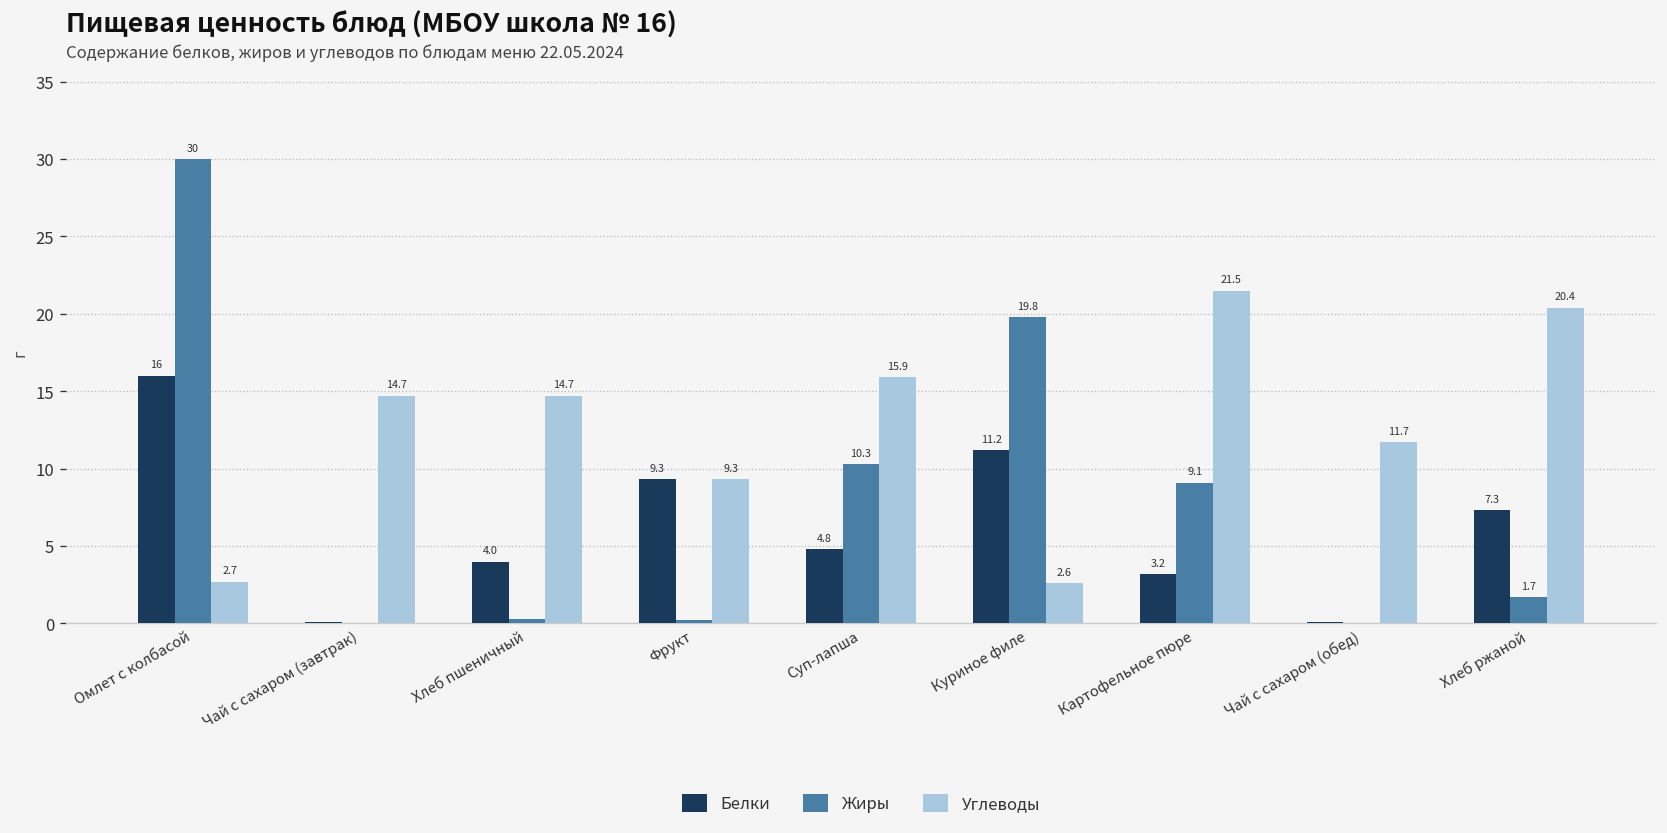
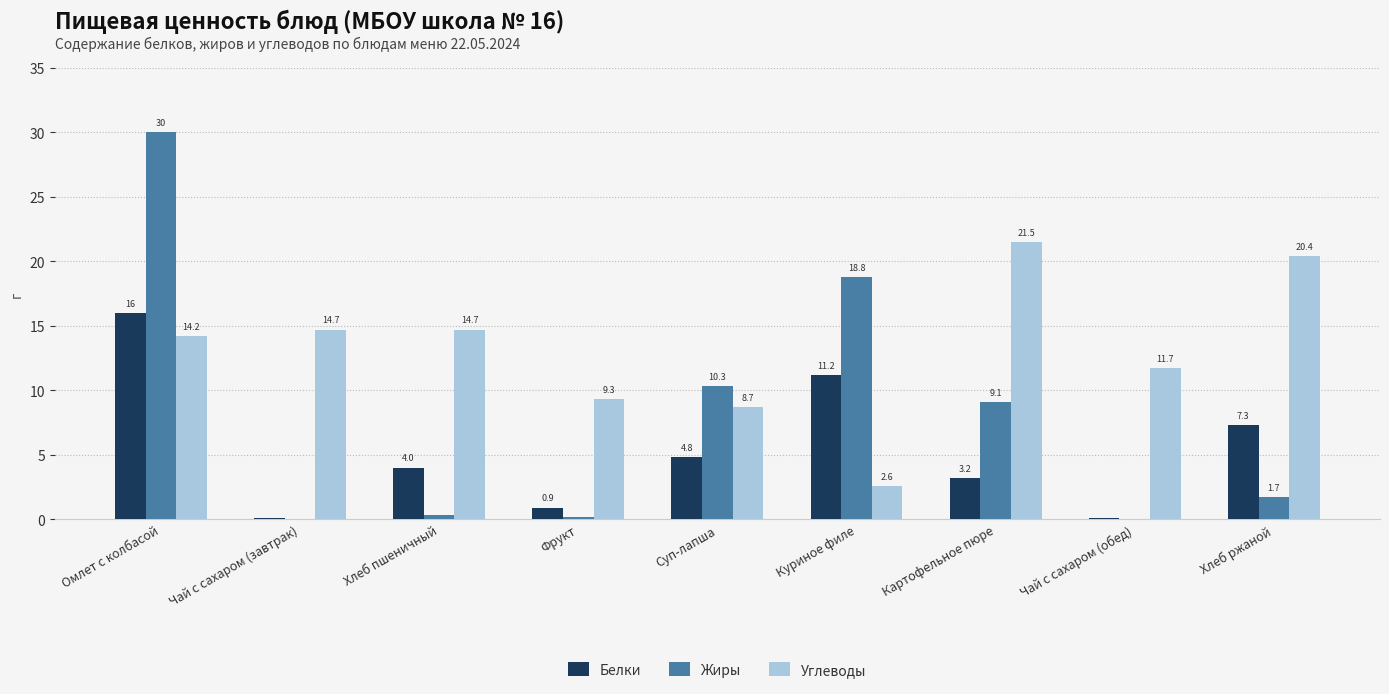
Углеводы, Омлет с колбасой: 2.7 -> 14.2
Белки, Фрукт: 9.3 -> 0.9
Углеводы, Суп-лапша: 15.9 -> 8.7
Жиры, Куриное филе: 19.8 -> 18.8
